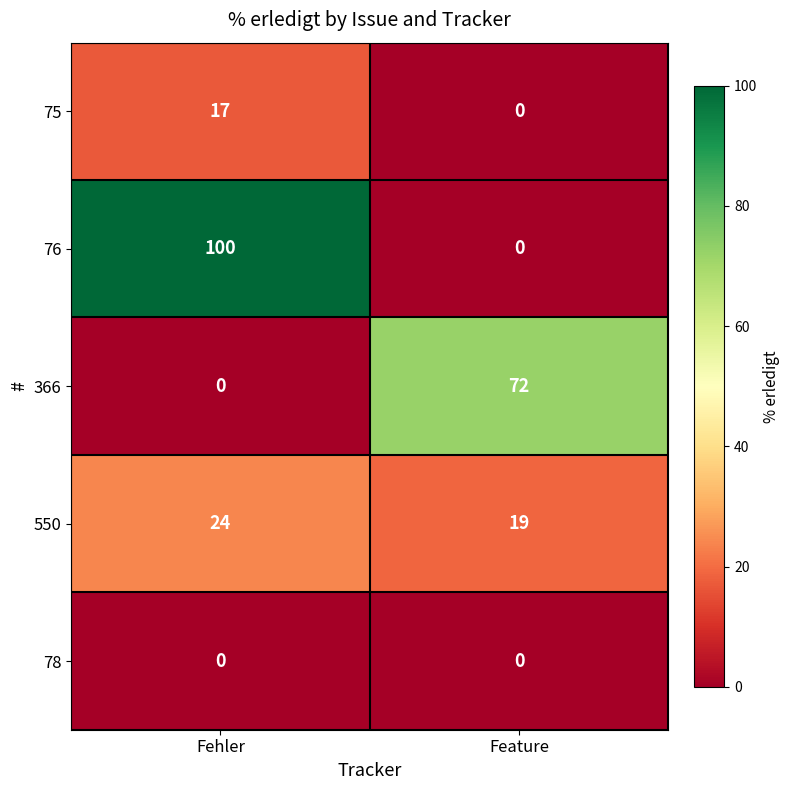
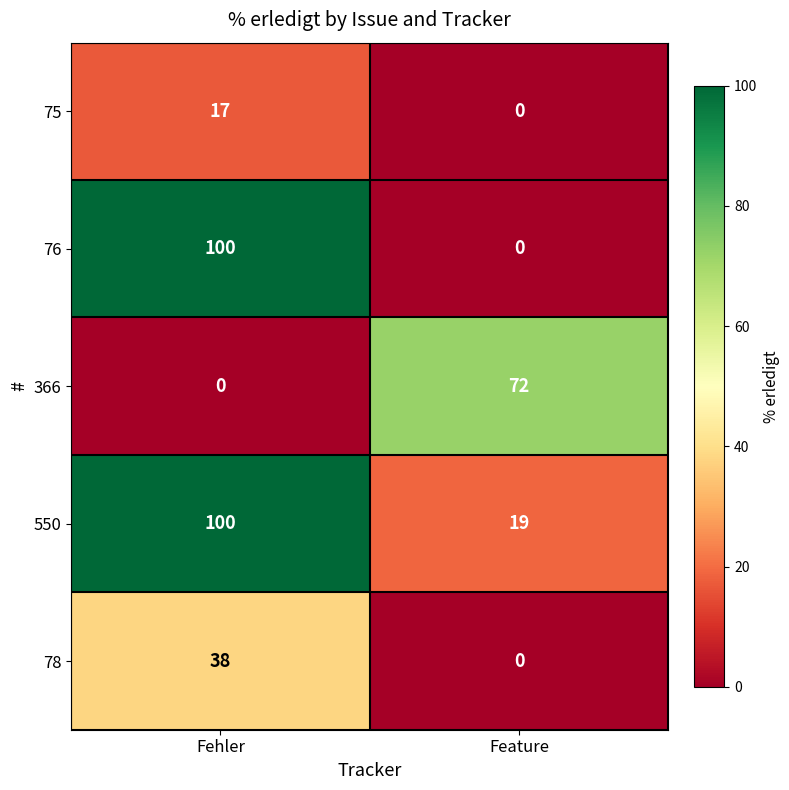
550, Fehler: 24 -> 100
78, Fehler: 0 -> 38
